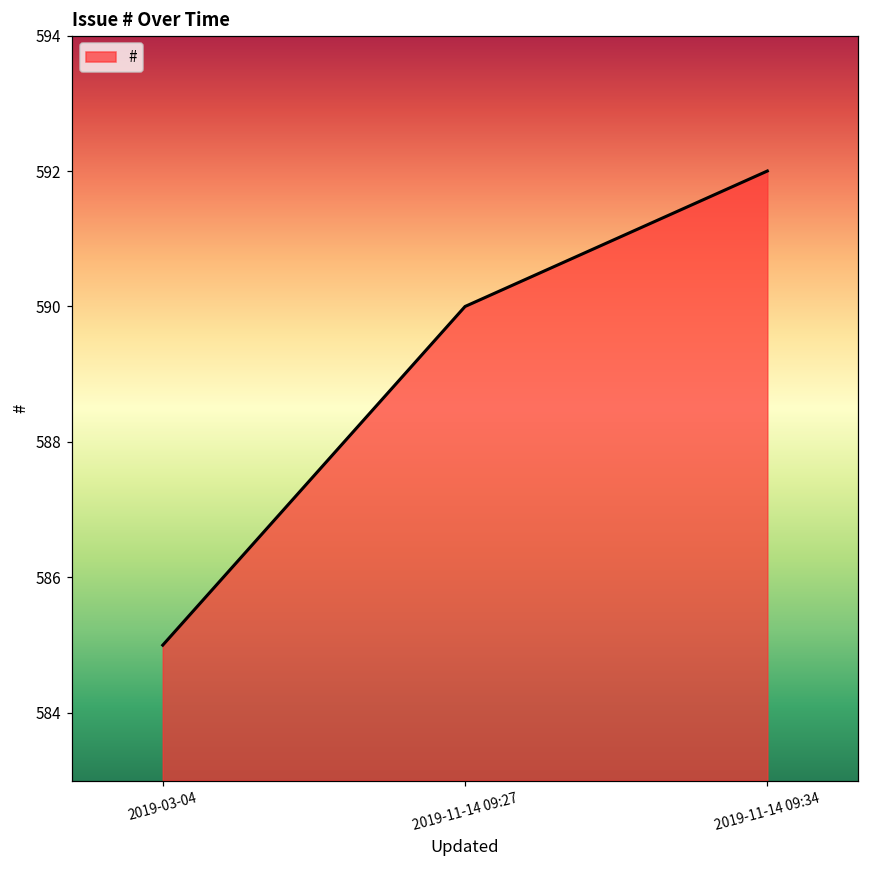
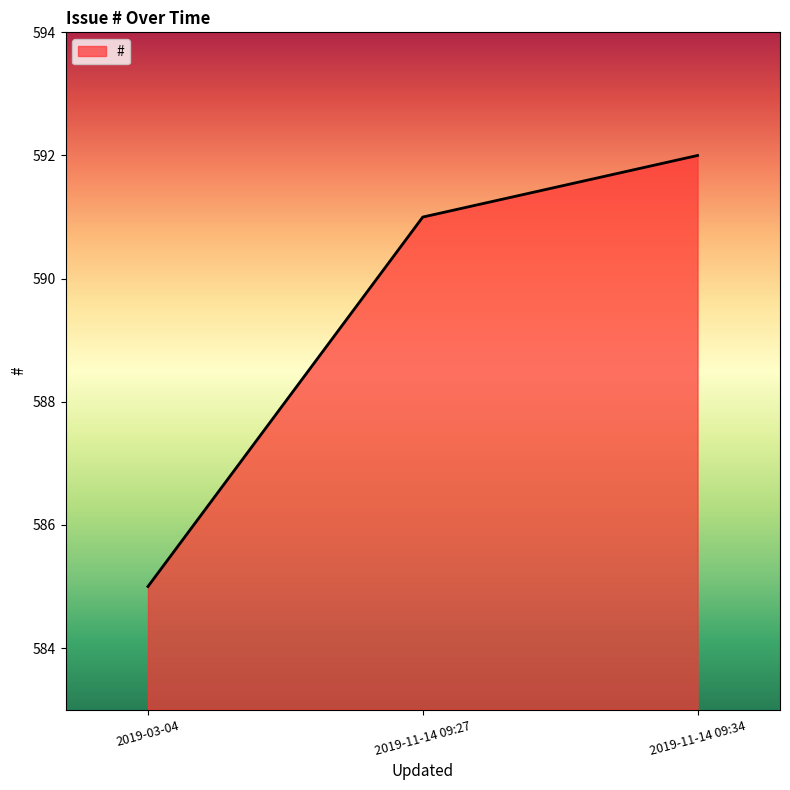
2019-11-14 09:27: 590 -> 591
